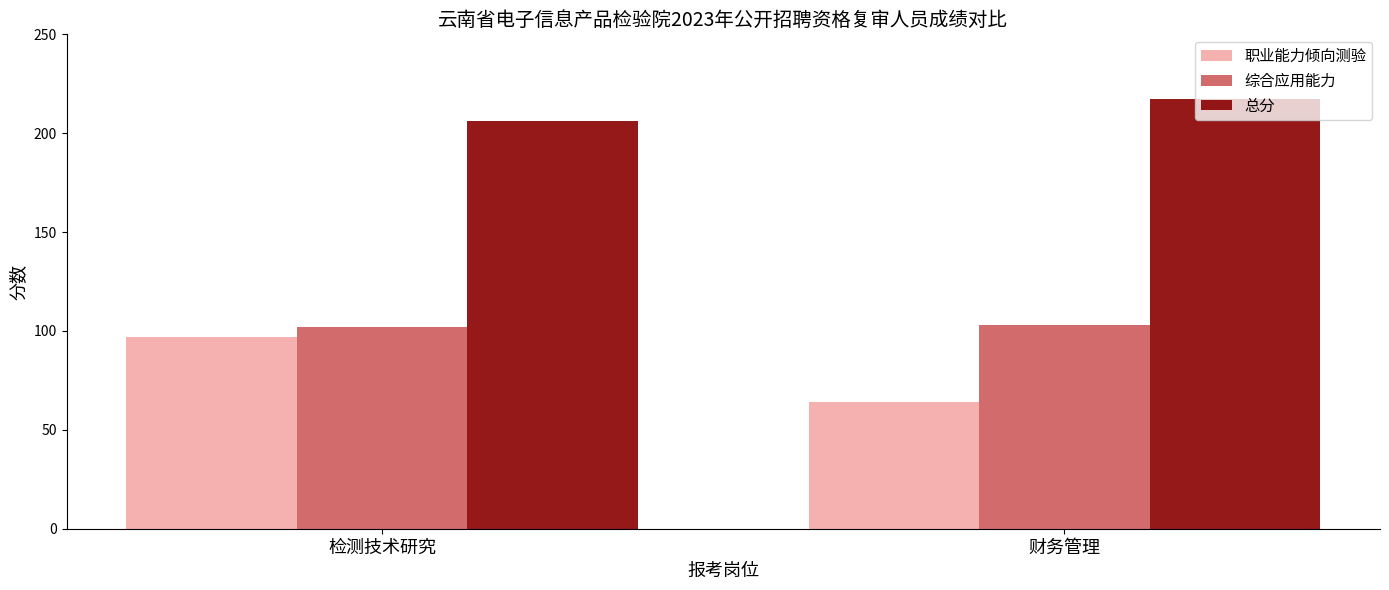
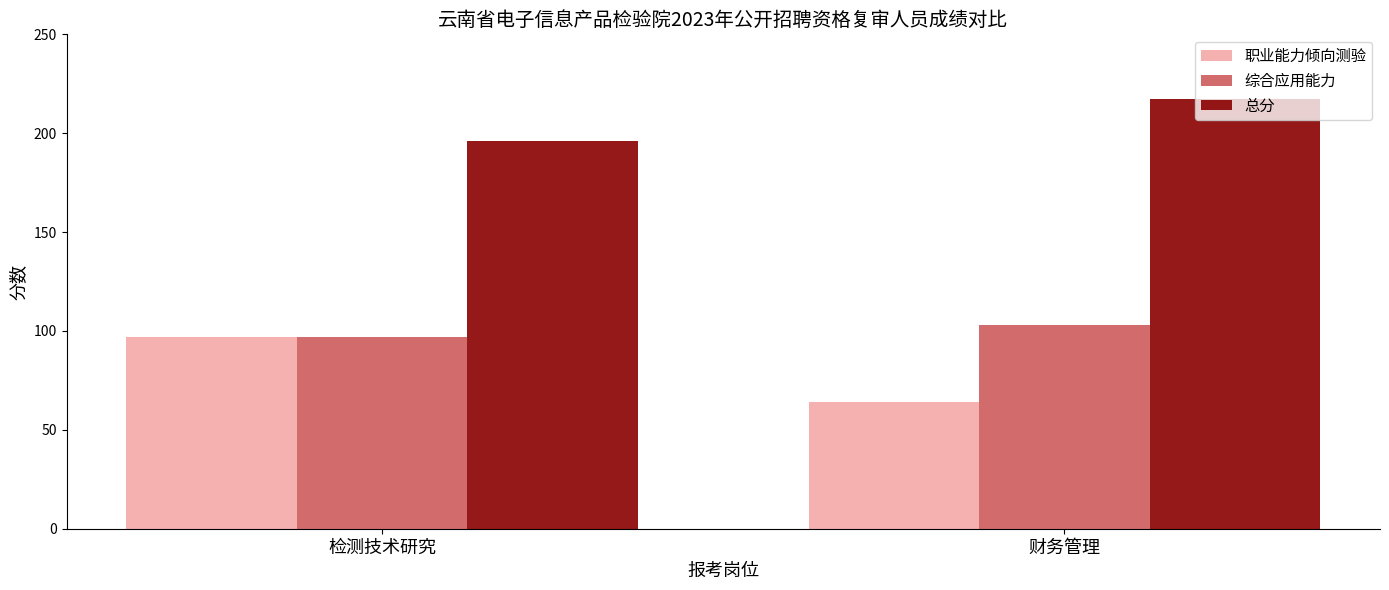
综合应用能力, 检测技术研究: 102 -> 97
总分, 检测技术研究: 206 -> 196
